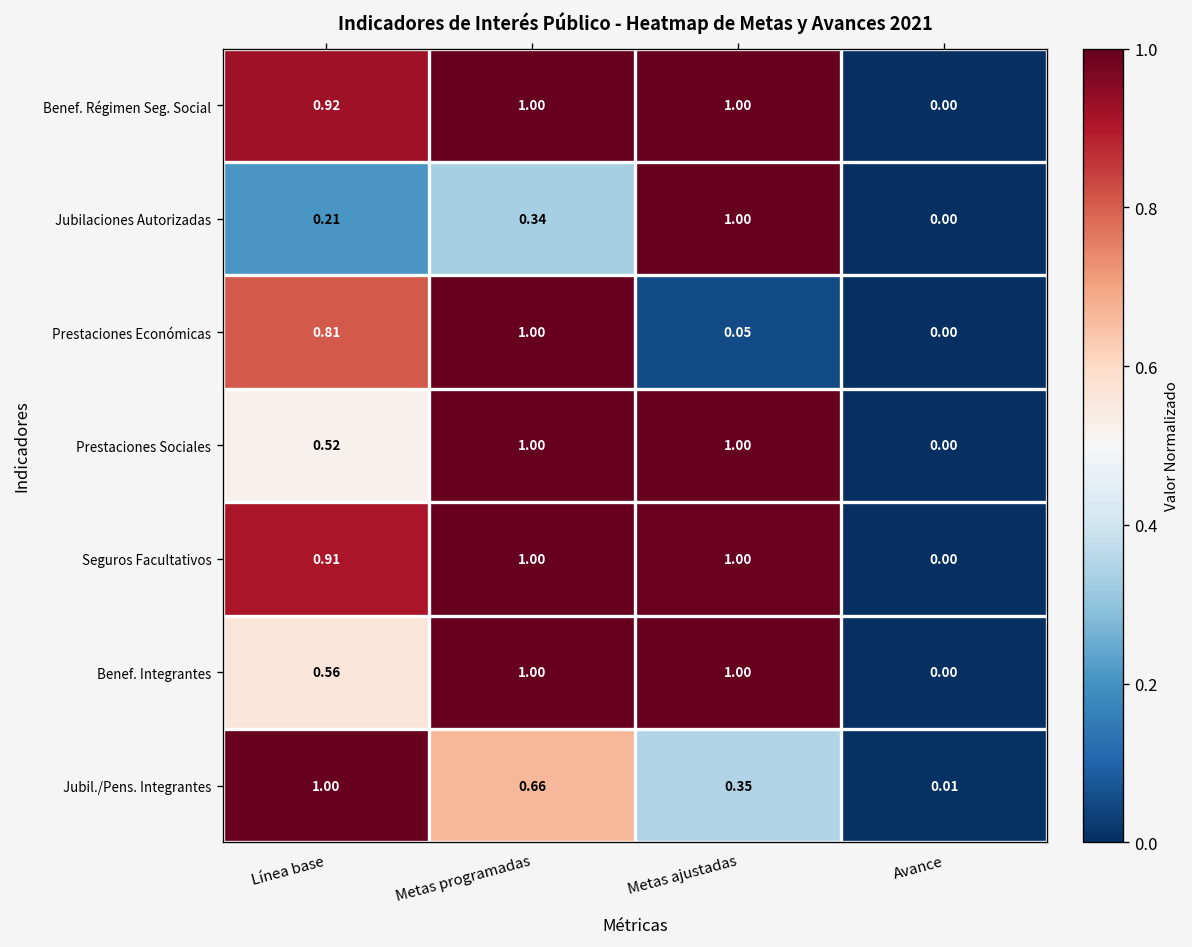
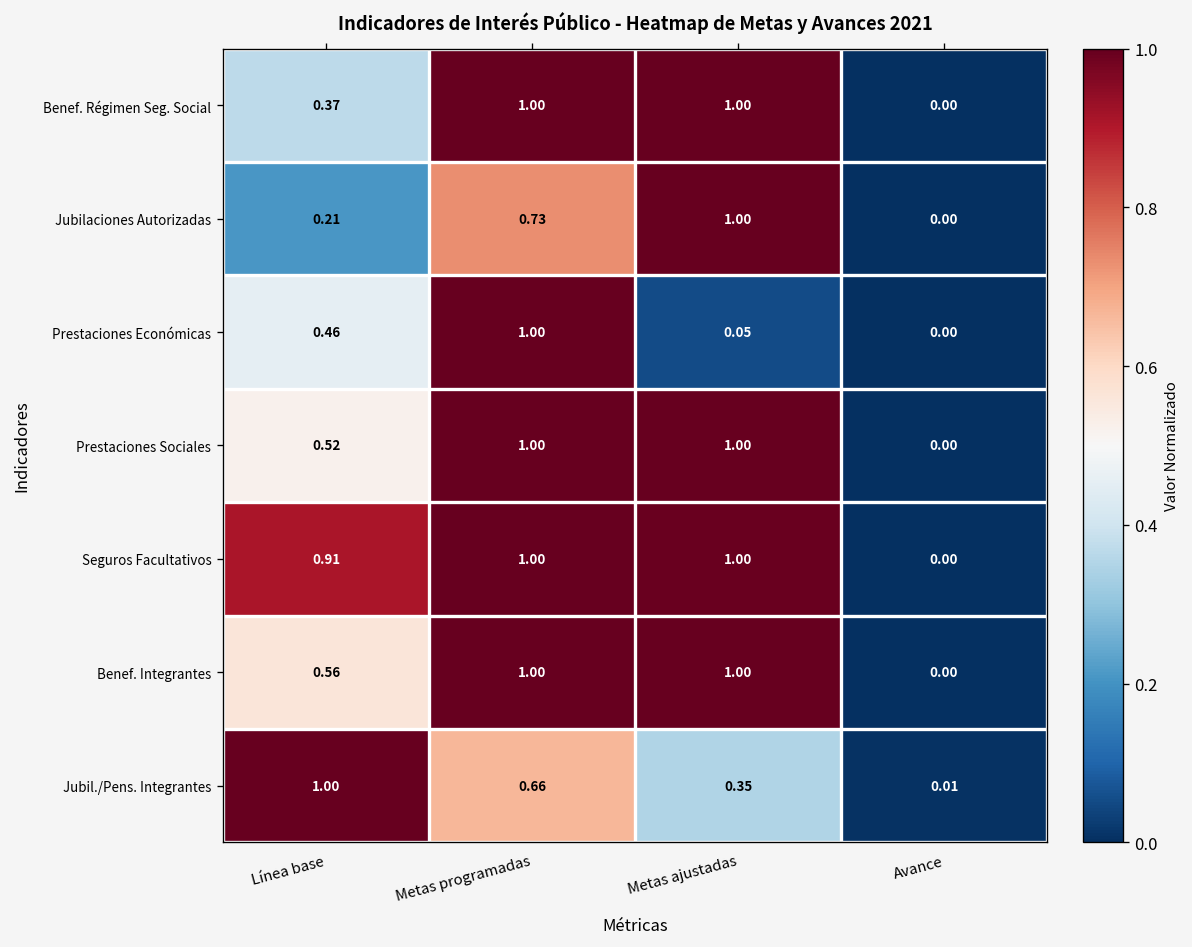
Benef. Régimen Seg. Social, Línea base: 0.92 -> 0.37
Jubilaciones Autorizadas, Metas programadas: 0.34 -> 0.73
Prestaciones Económicas, Línea base: 0.81 -> 0.46
